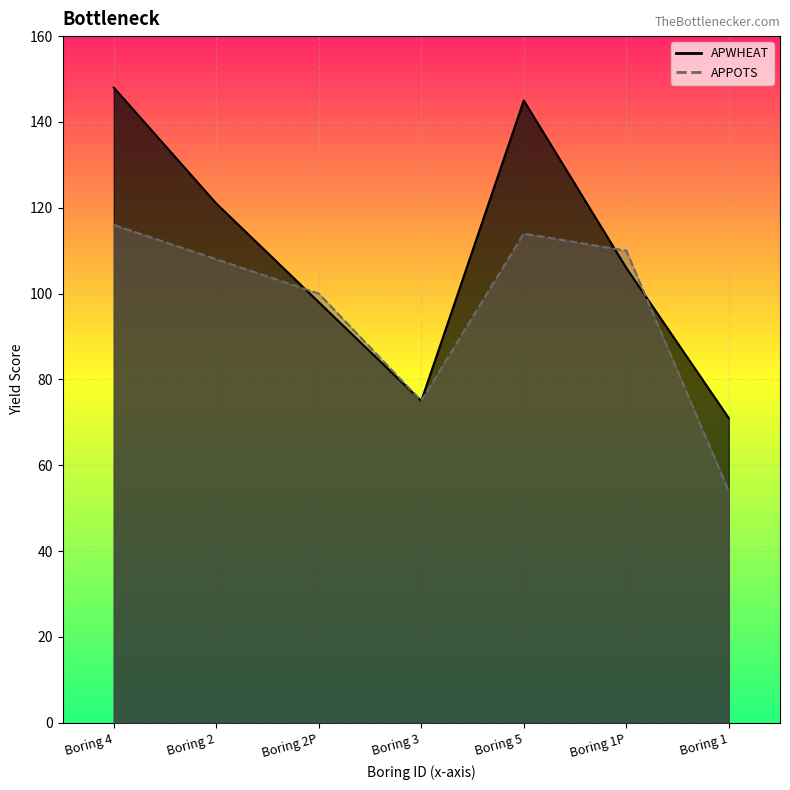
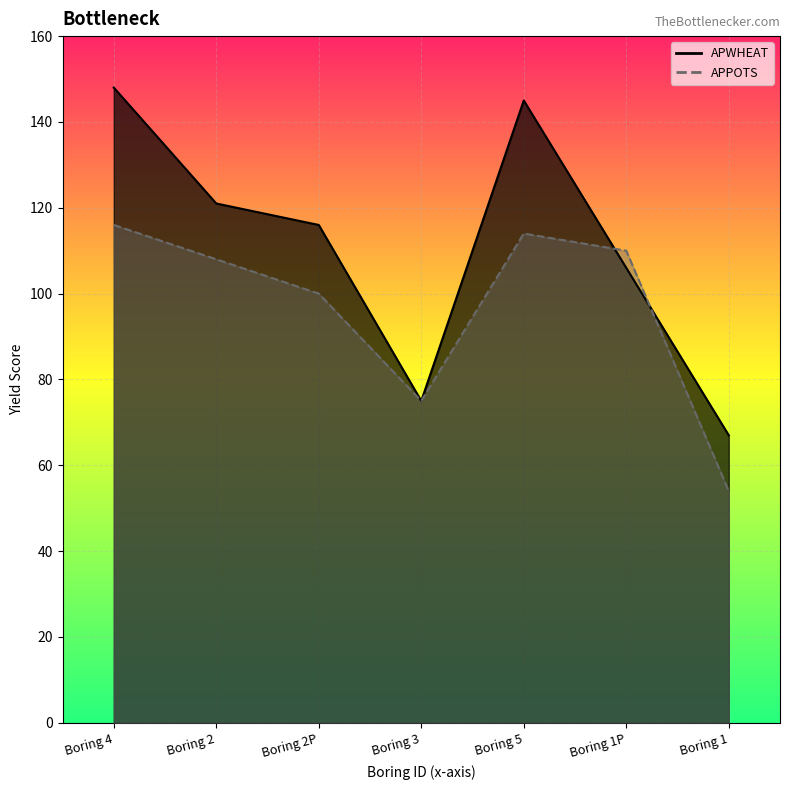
APWHEAT, Boring 2P: 98 -> 116
APWHEAT, Boring 1: 71 -> 67
